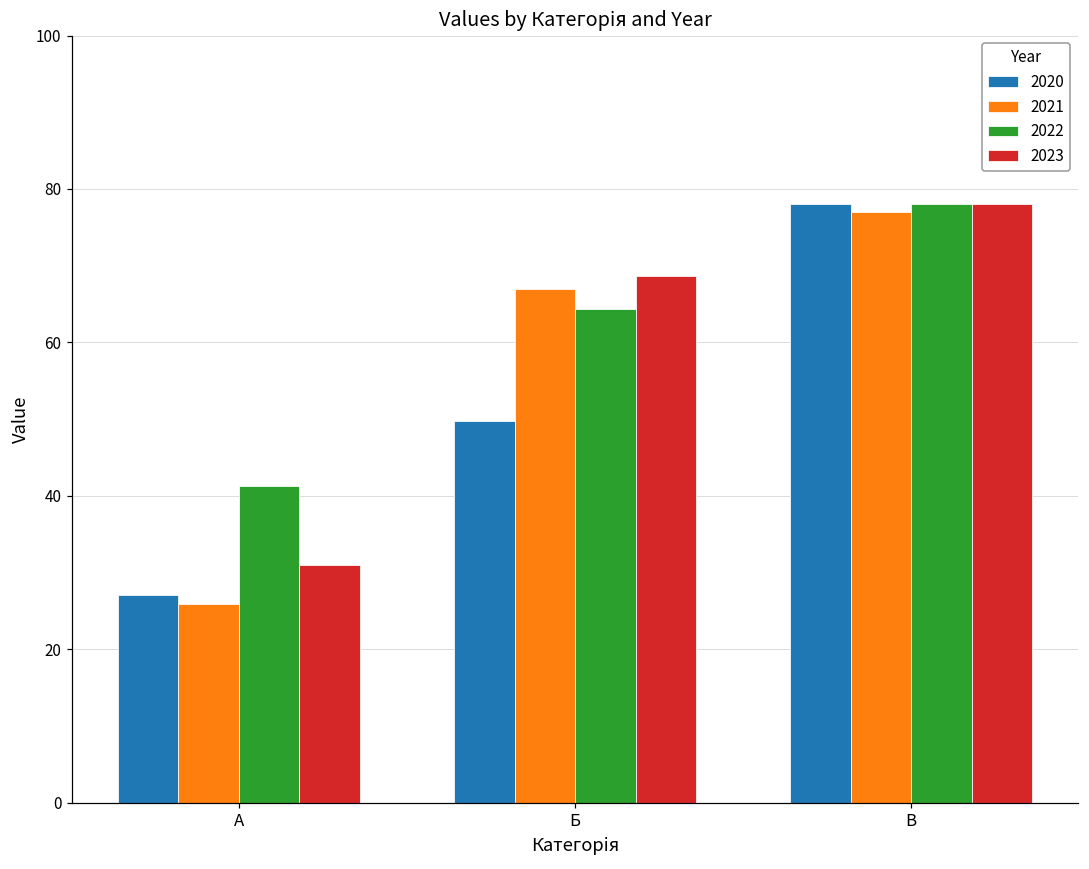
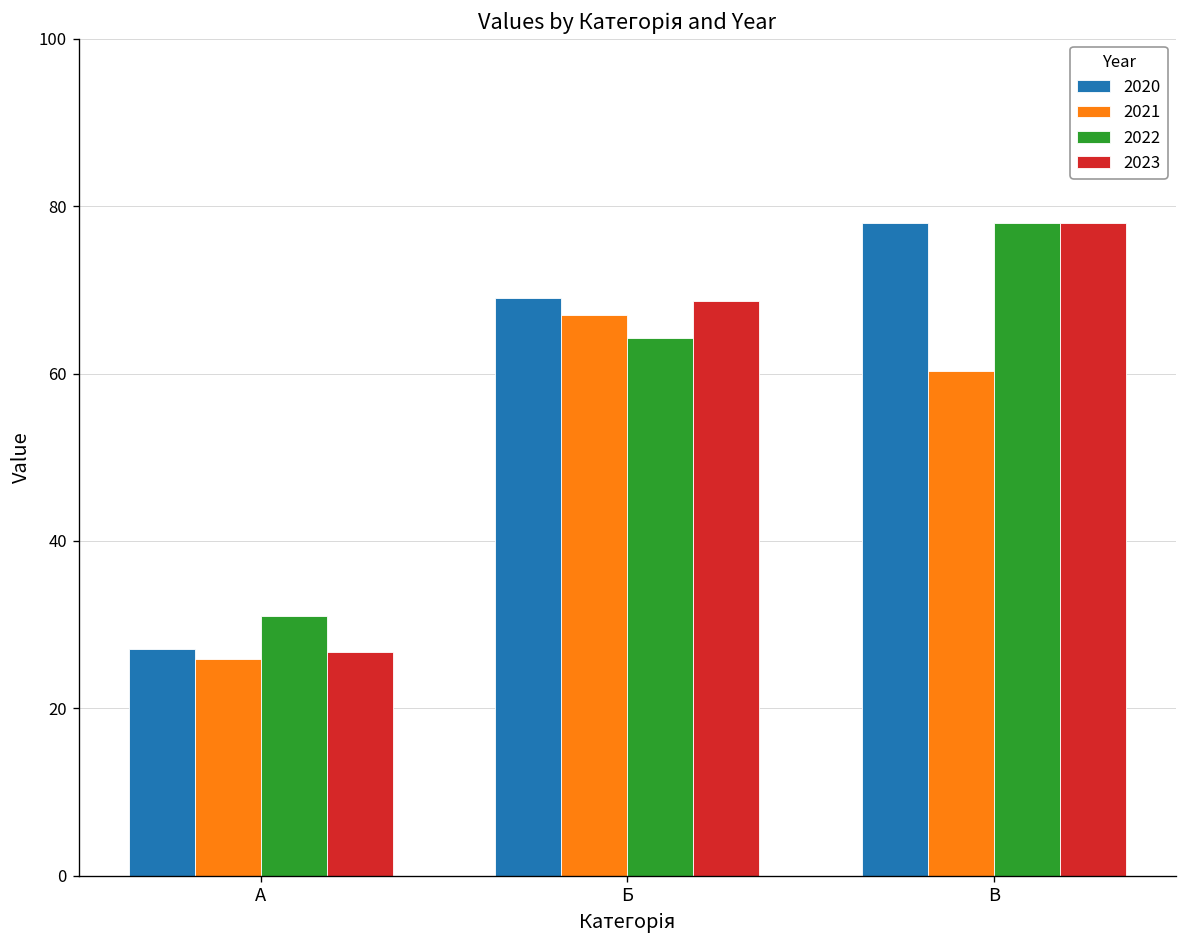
2022, А: 41 -> 31
2023, А: 31 -> 27
2020, Б: 50 -> 69
2021, В: 77 -> 60
